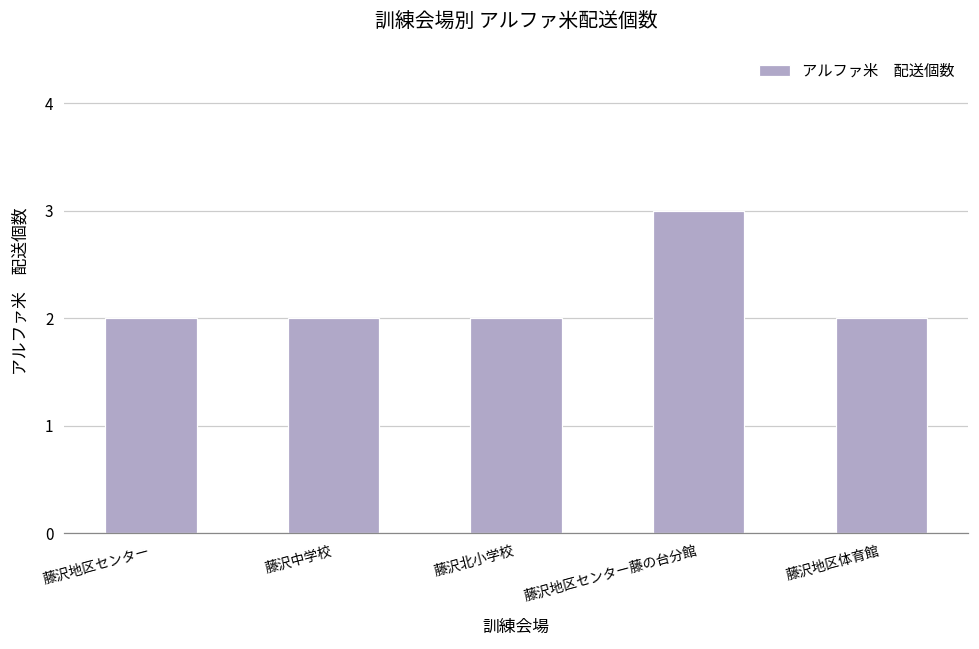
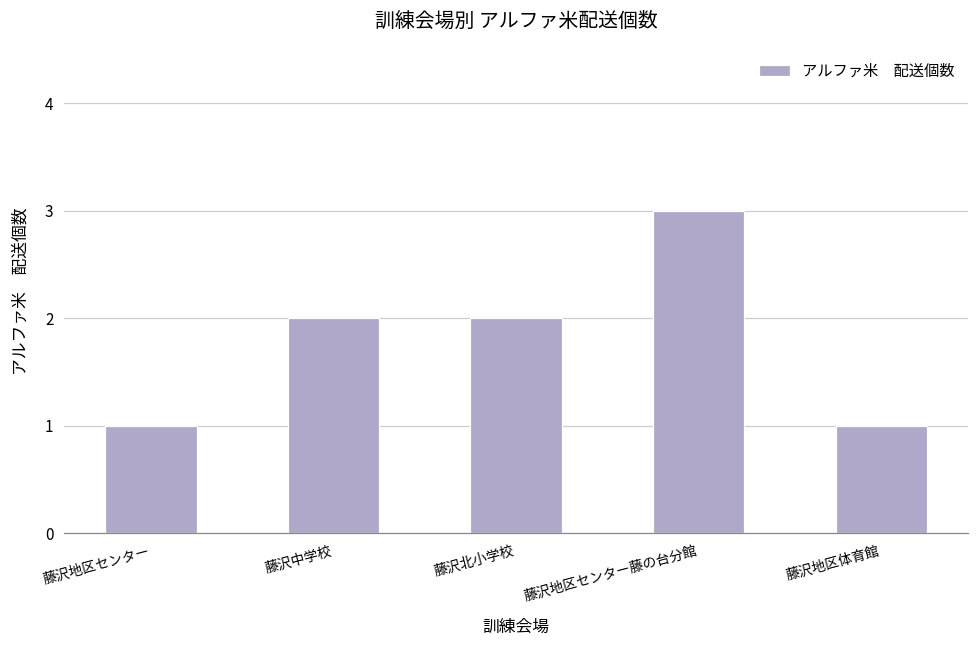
藤沢地区センター: 2 -> 1
藤沢地区体育館: 2 -> 1
